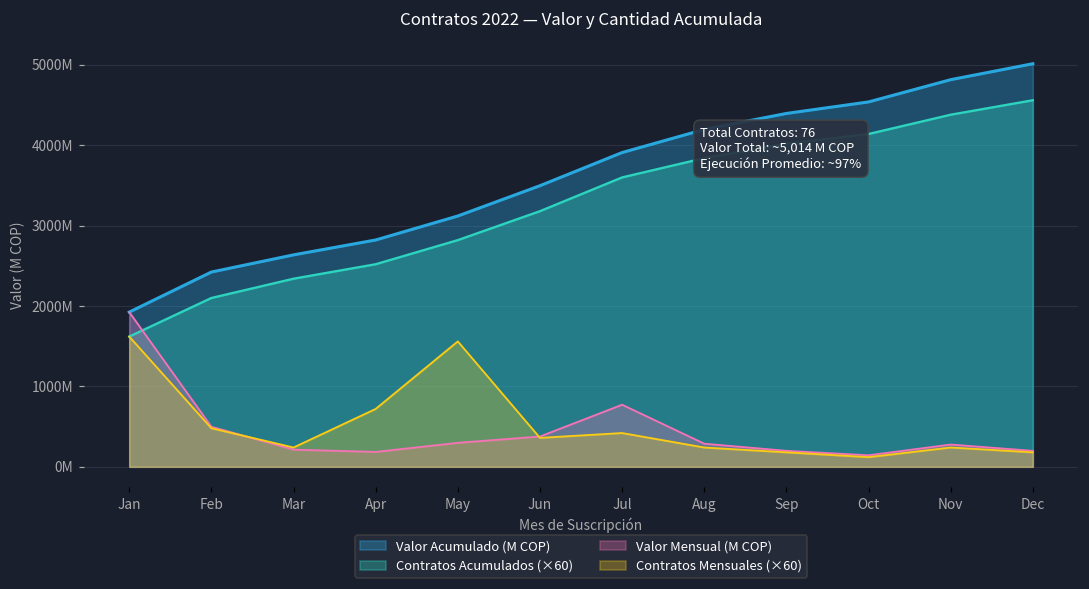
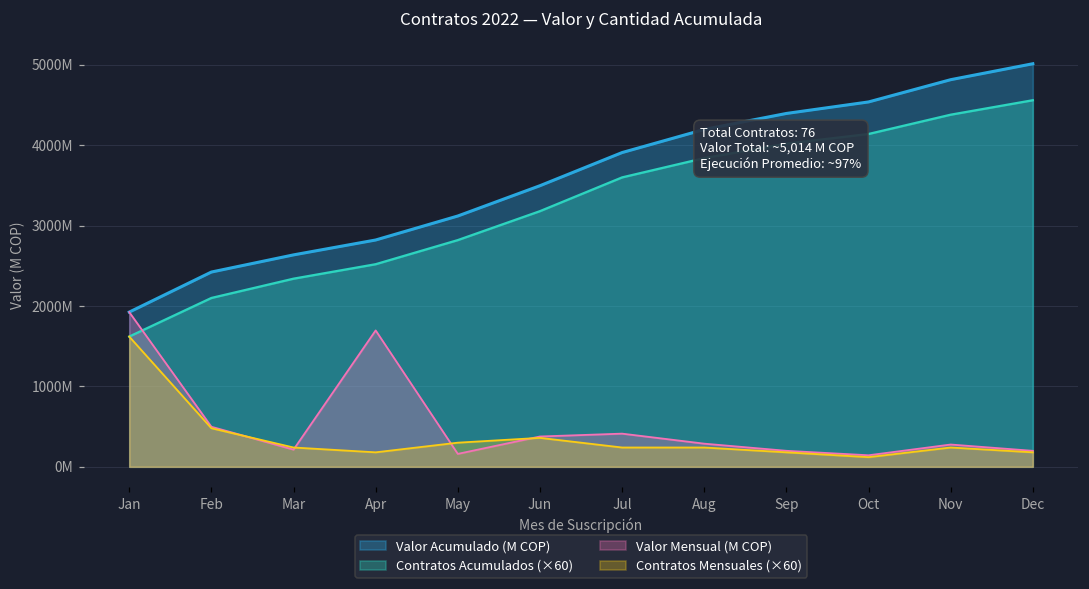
Valor Mensual (M COP), Apr: 200000000 -> 1700000000
Contratos Mensuales (×60), Apr: 700000000 -> 200000000
Valor Mensual (M COP), May: 300000000 -> 200000000
Contratos Mensuales (×60), May: 1600000000 -> 300000000
Valor Mensual (M COP), Jul: 800000000 -> 400000000
Contratos Mensuales (×60), Jul: 400000000 -> 200000000
